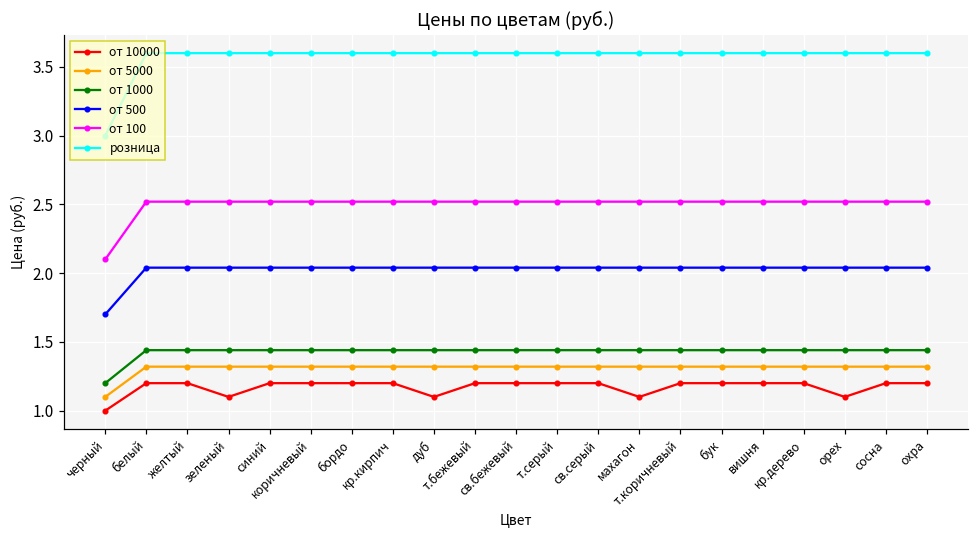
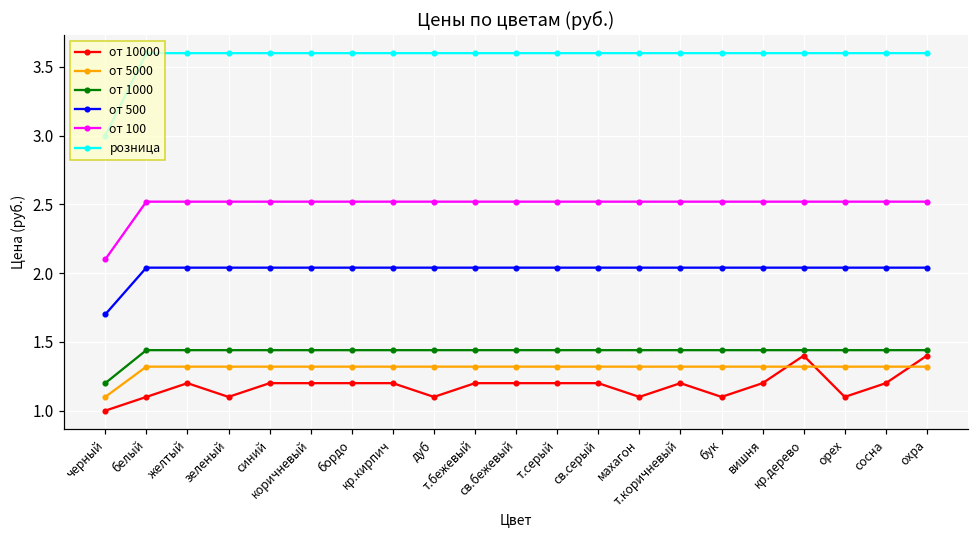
от 10000, белый: 1.2 -> 1.1
от 10000, бук: 1.2 -> 1.1
от 10000, кр.дерево: 1.2 -> 1.4
от 10000, охра: 1.2 -> 1.4
